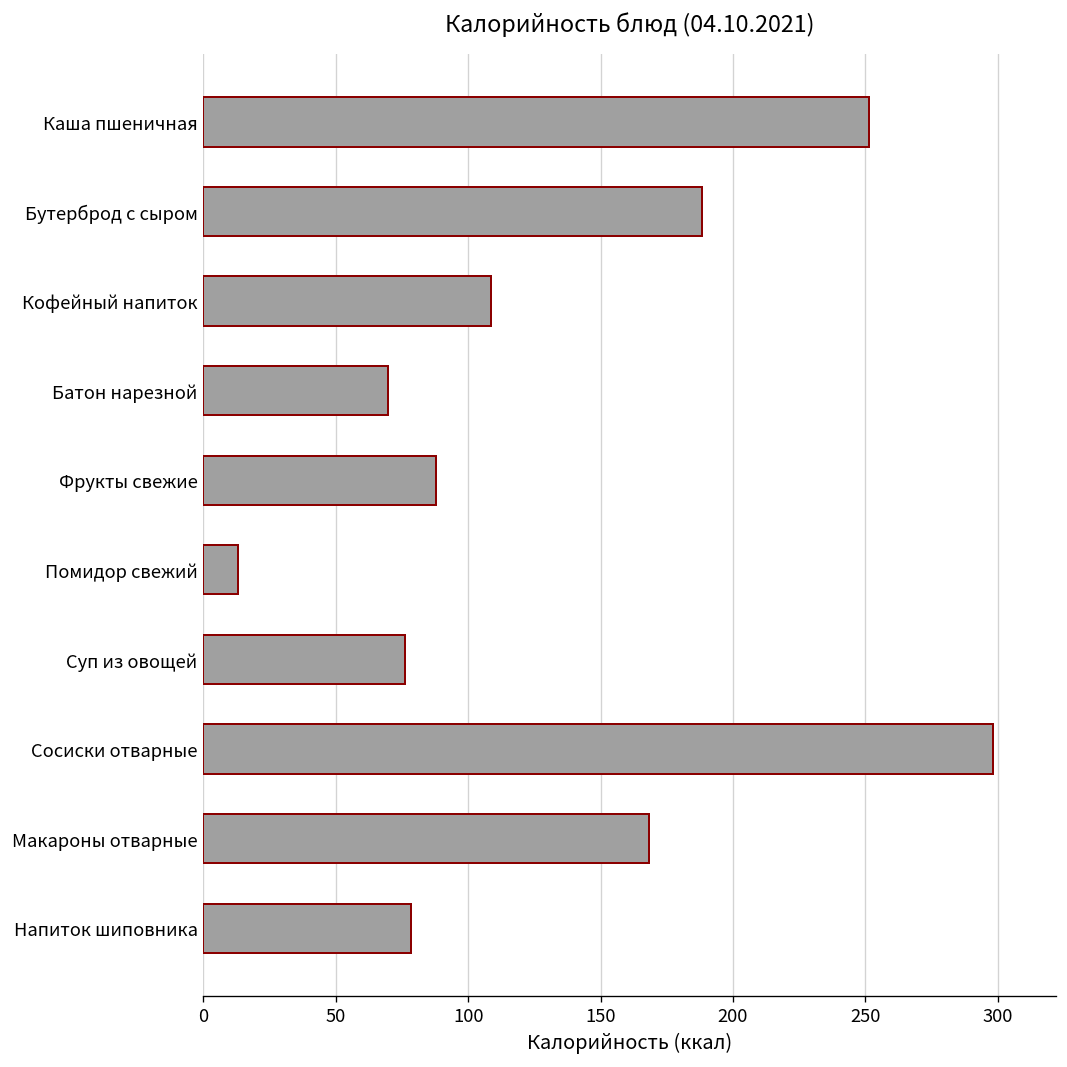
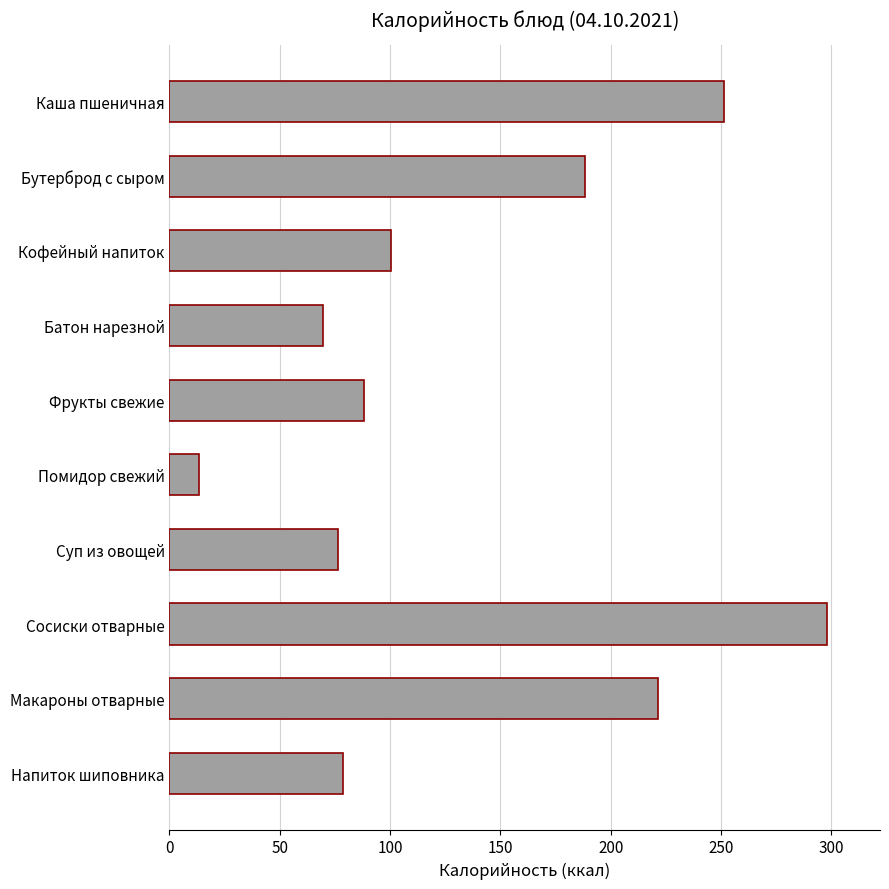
Кофейный напиток: 109 -> 101
Макароны отварные: 168 -> 221
